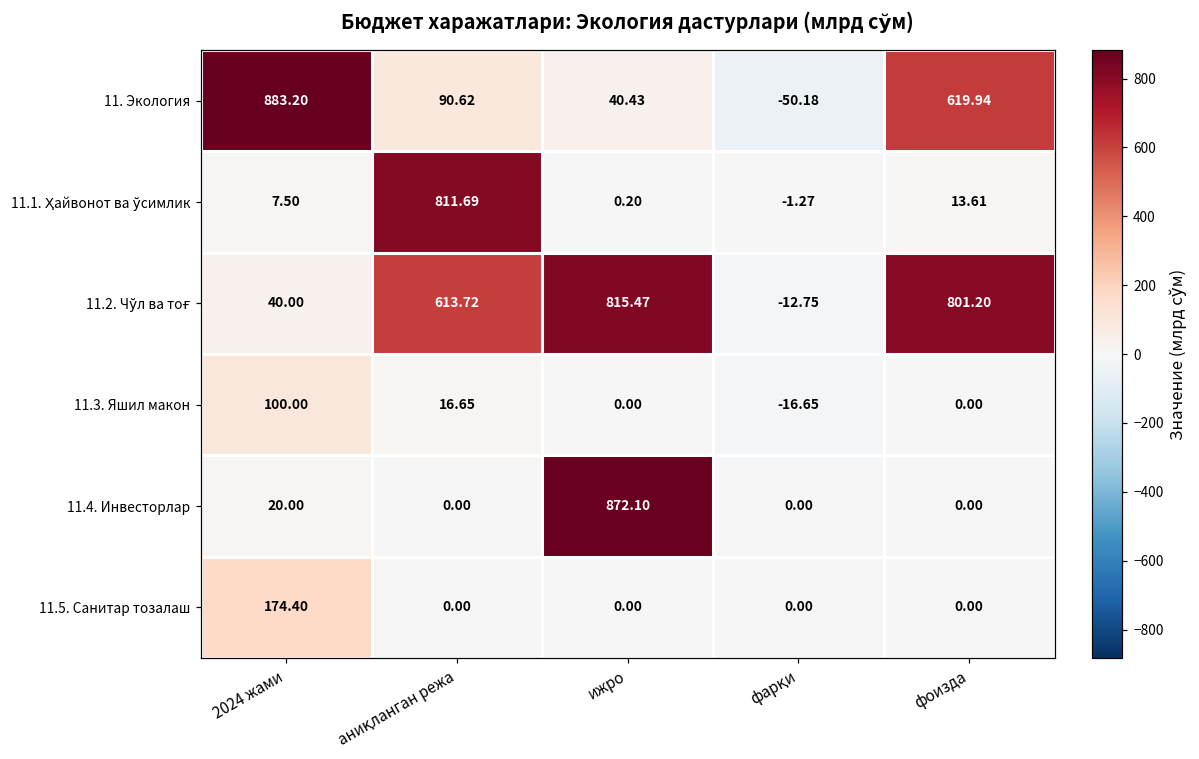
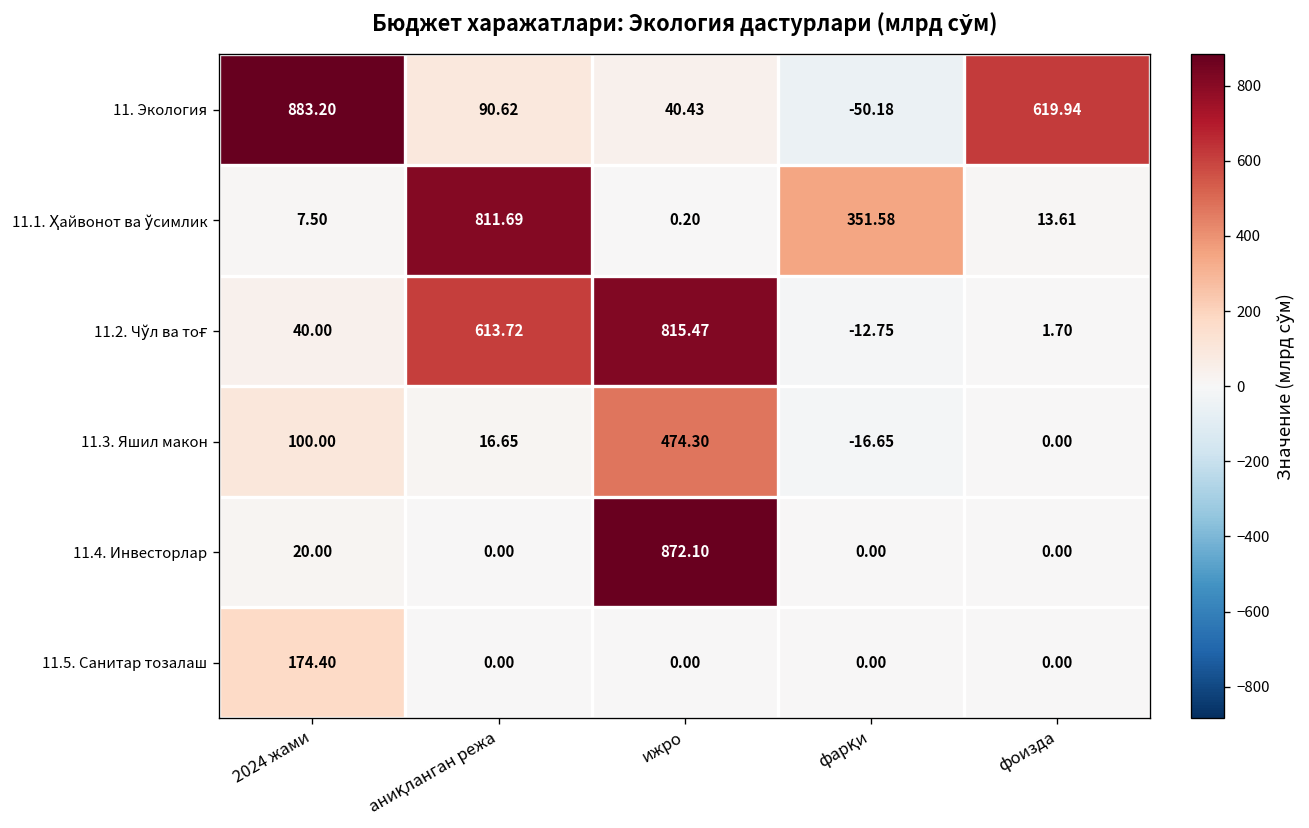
11.1. Ҳайвонот ва ўсимлик, фарқи: -1.27 -> 351.58
11.2. Чўл ва тоғ, фоизда: 801.20 -> 1.70
11.3. Яшил макон, ижро: 0.00 -> 474.30
